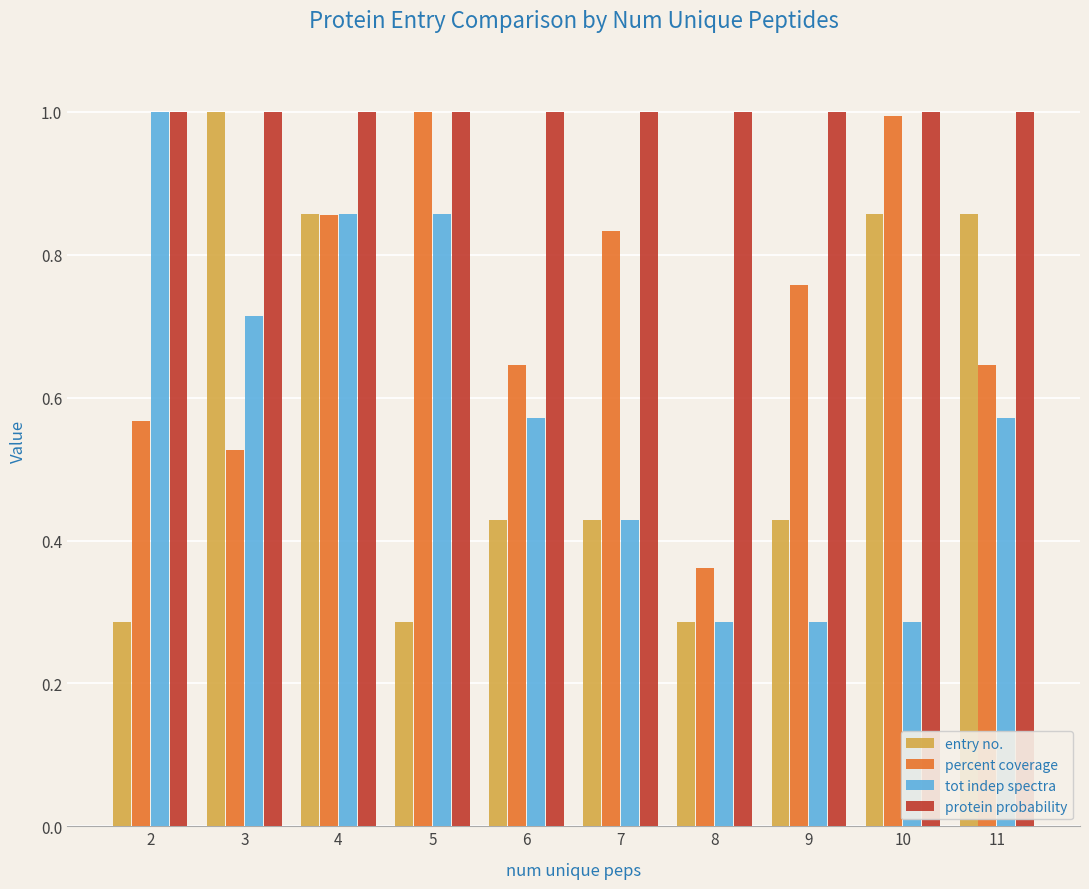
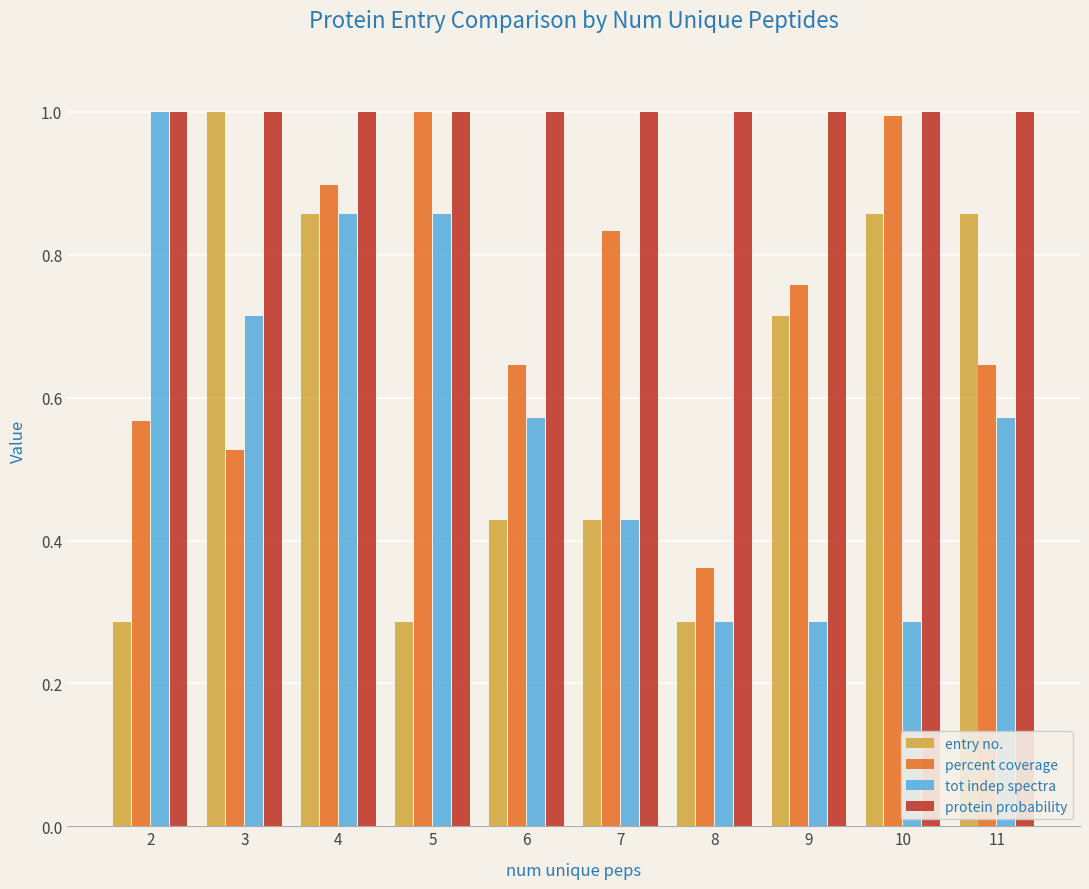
percent coverage, 4: 0.86 -> 0.90
entry no., 9: 0.43 -> 0.71
